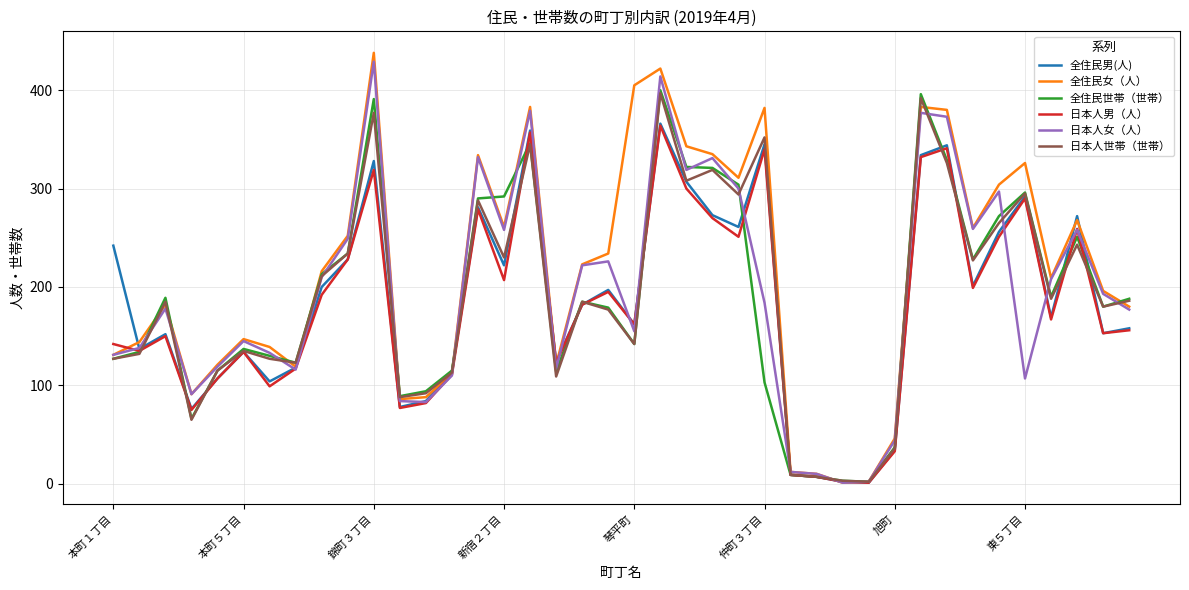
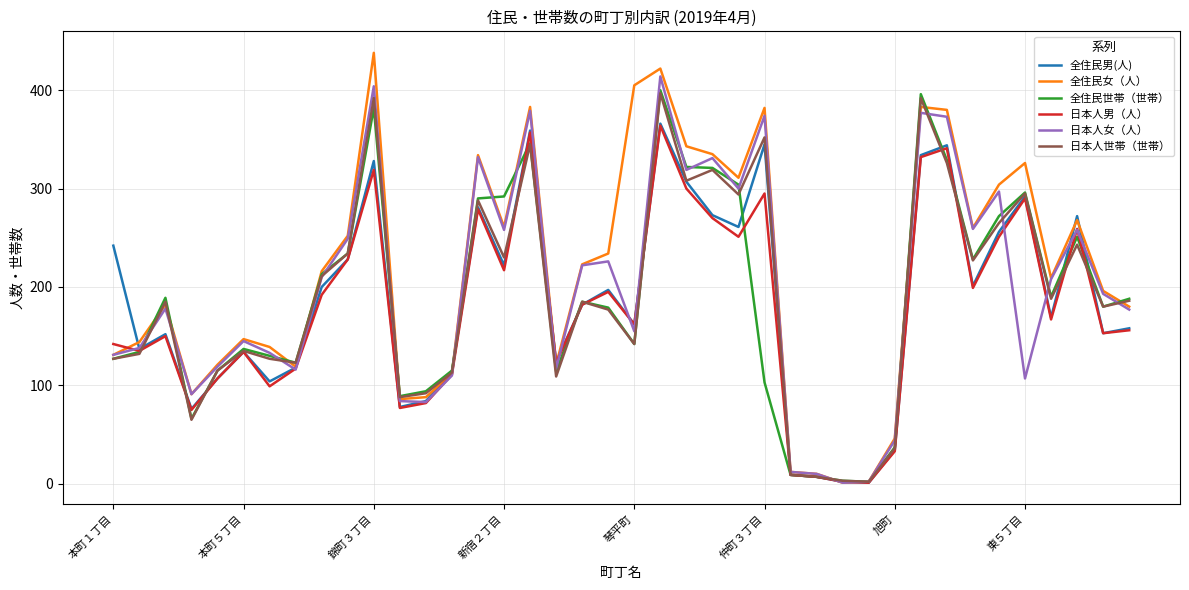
全住民世帯（世帯）, 錦町３丁目: 390 -> 380
日本人女（人）, 錦町３丁目: 430 -> 400
日本人世帯（世帯）, 錦町３丁目: 380 -> 390
日本人男（人）, 新宿２丁目: 210 -> 220
日本人男（人）, 仲町３丁目: 340 -> 300
日本人女（人）, 仲町３丁目: 180 -> 370
